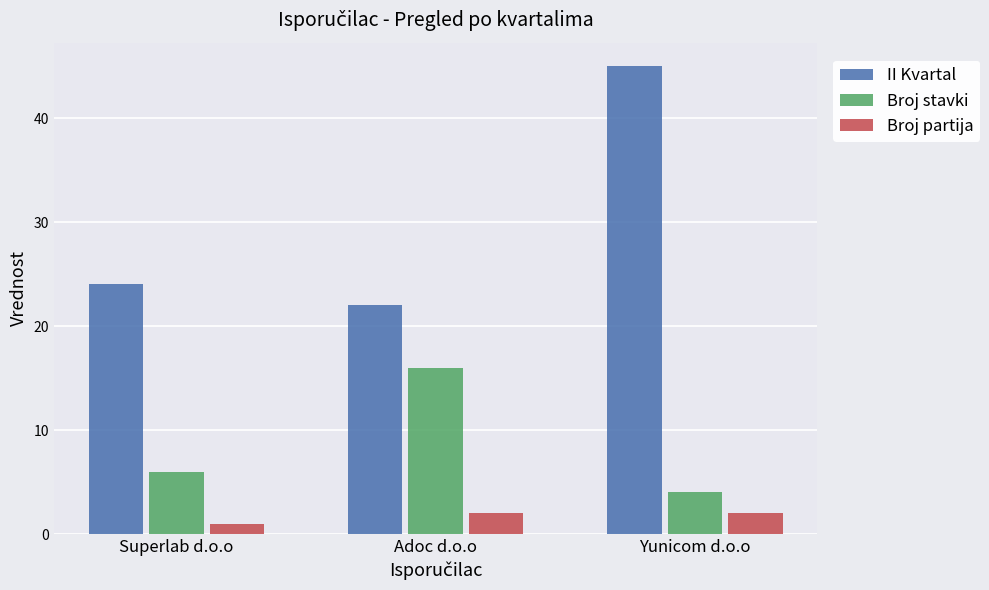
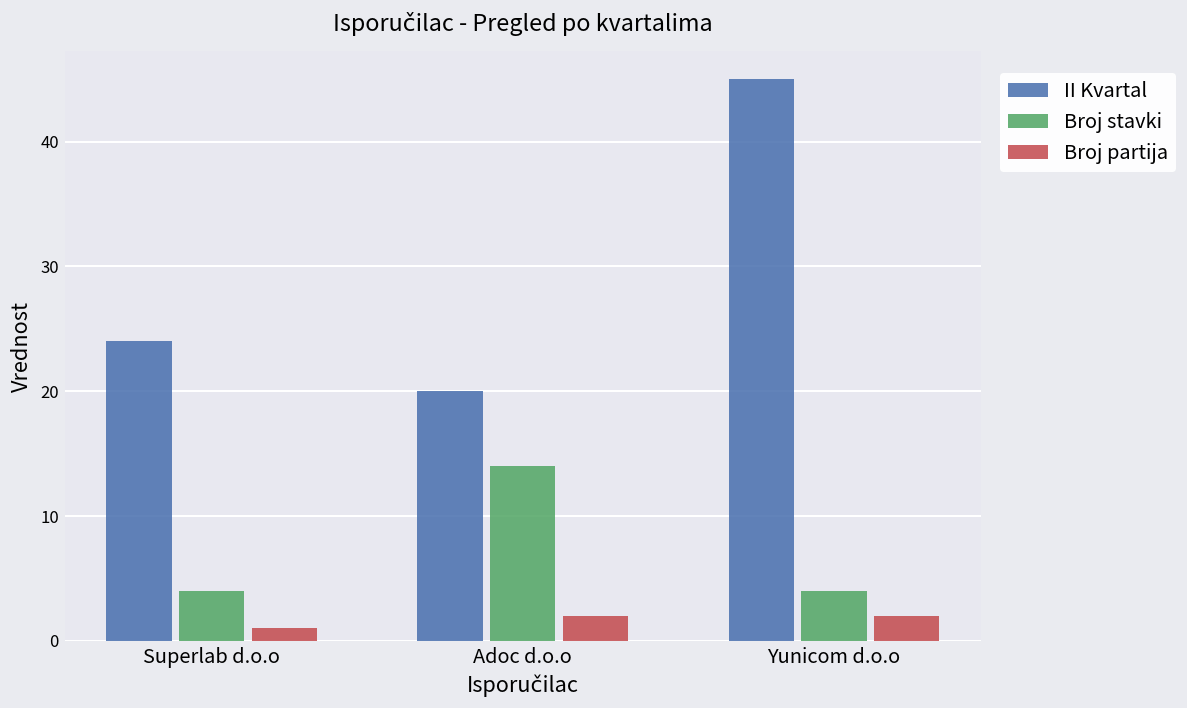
Broj stavki, Superlab d.o.o: 6 -> 4
II Kvartal, Adoc d.o.o: 22 -> 20
Broj stavki, Adoc d.o.o: 16 -> 14
